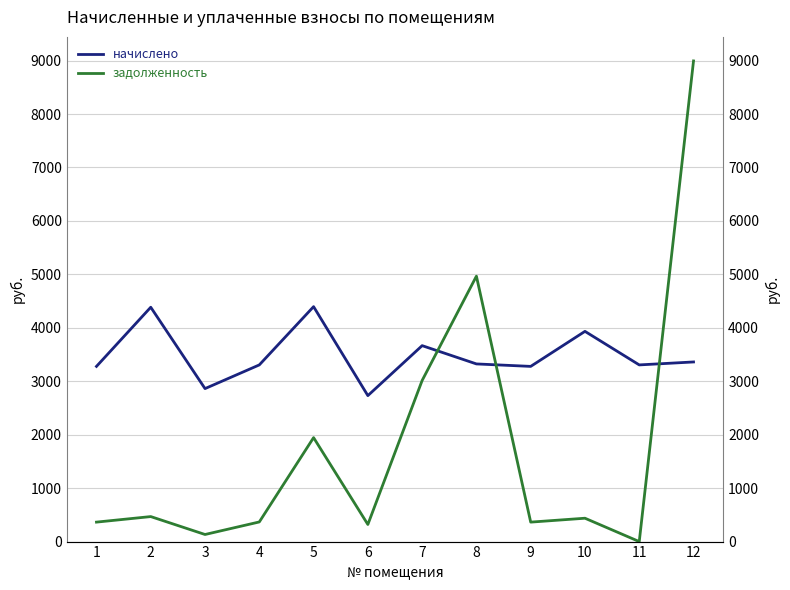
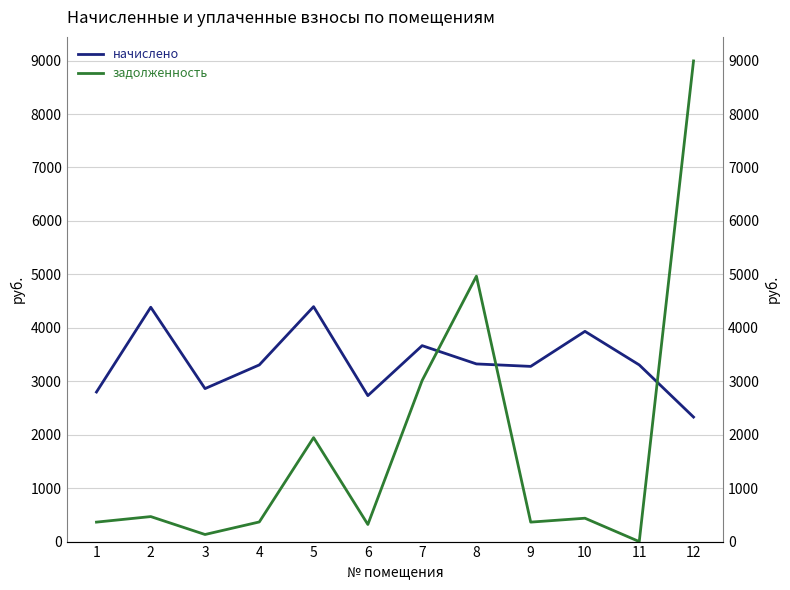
начислено, 1: 3300 -> 2800
начислено, 12: 3400 -> 2300
